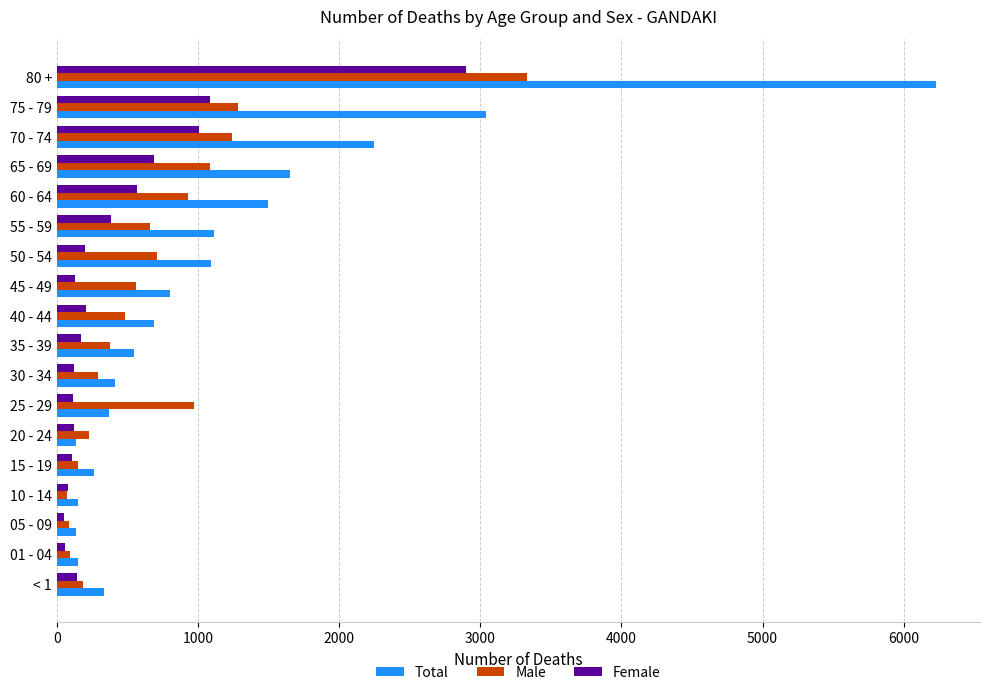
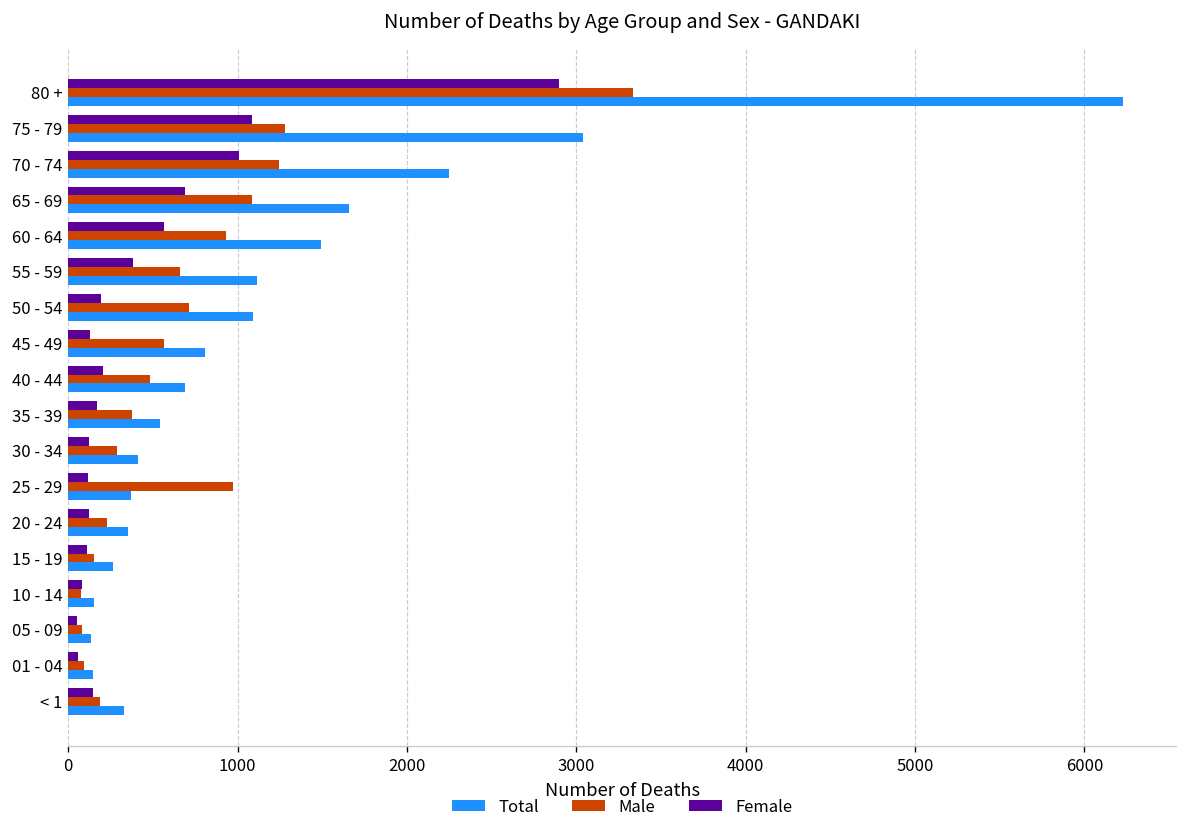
Total, 20 - 24: 140 -> 350
